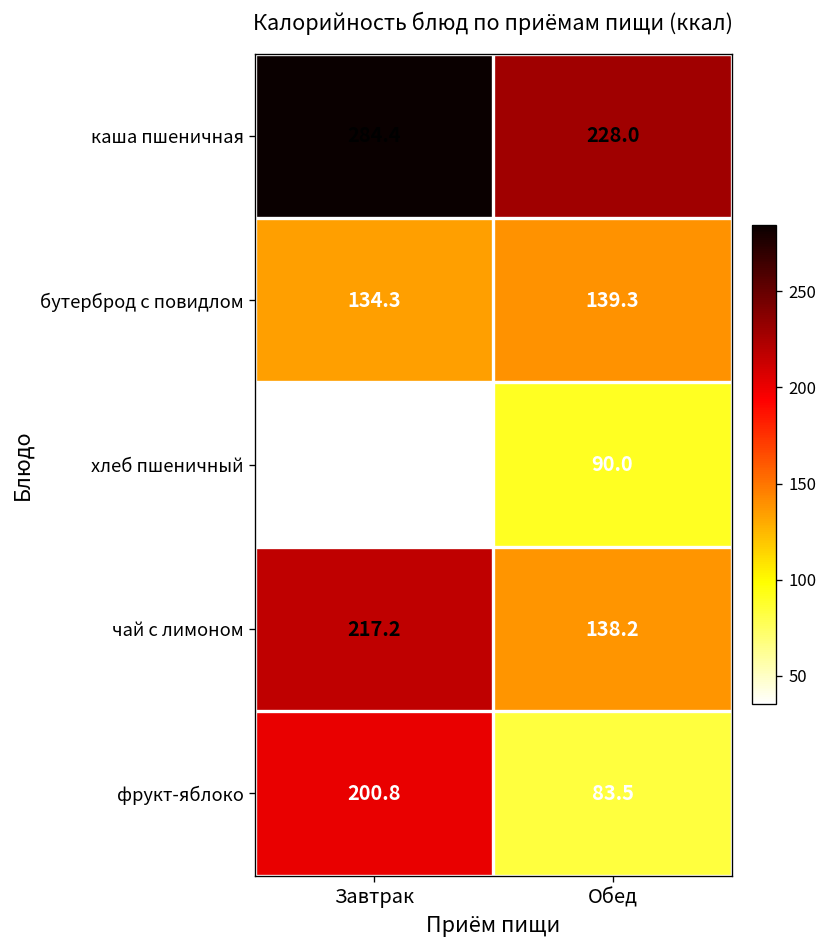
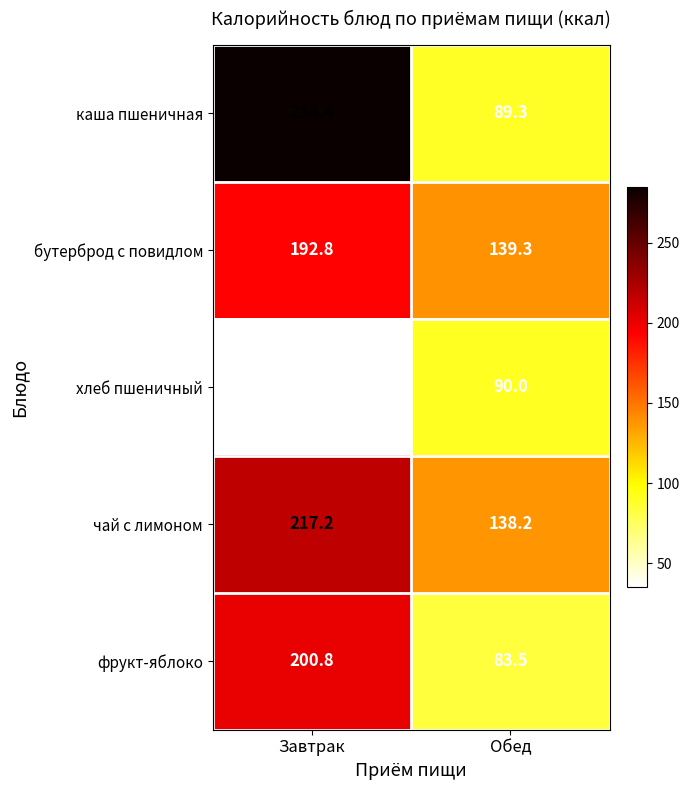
каша пшеничная, Обед: 228.0 -> 89.3
бутерброд с повидлом, Завтрак: 134.3 -> 192.8
